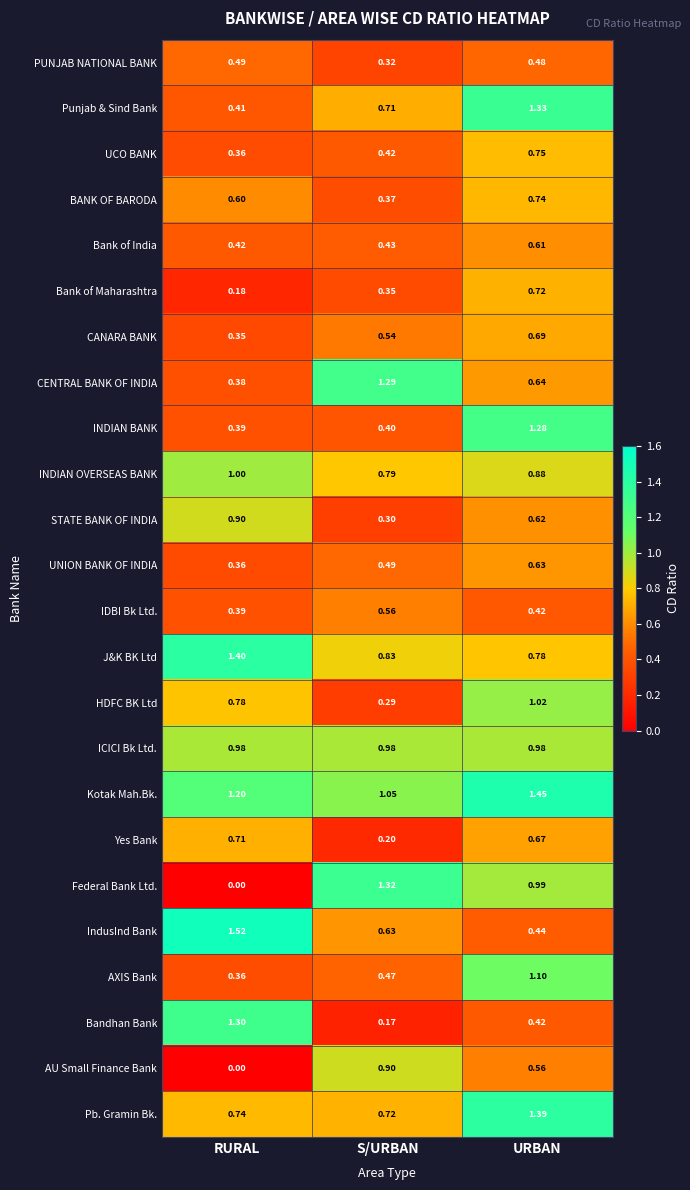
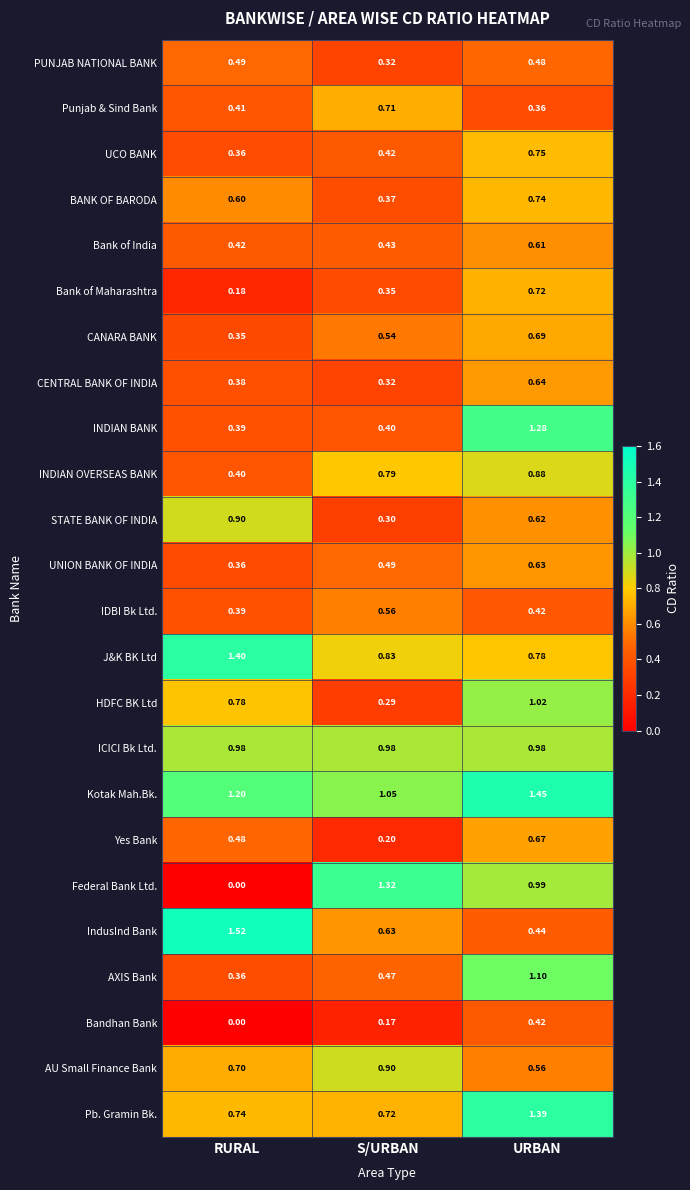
Punjab & Sind Bank, URBAN: 1.33 -> 0.36
CENTRAL BANK OF INDIA, S/URBAN: 1.29 -> 0.32
INDIAN OVERSEAS BANK, RURAL: 1.00 -> 0.40
Yes Bank, RURAL: 0.71 -> 0.48
Bandhan Bank, RURAL: 1.30 -> 0.00
AU Small Finance Bank, RURAL: 0.00 -> 0.70
